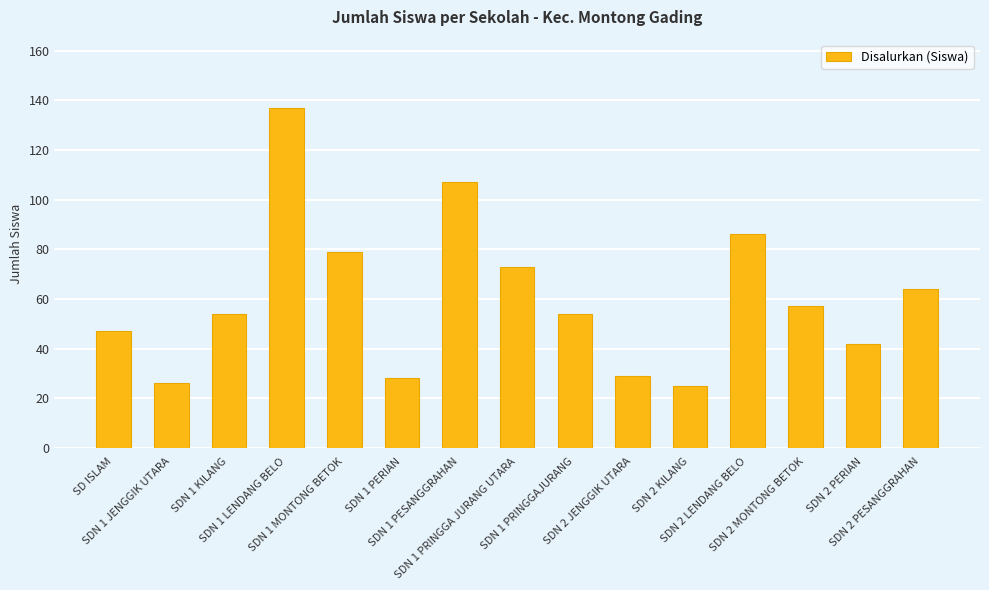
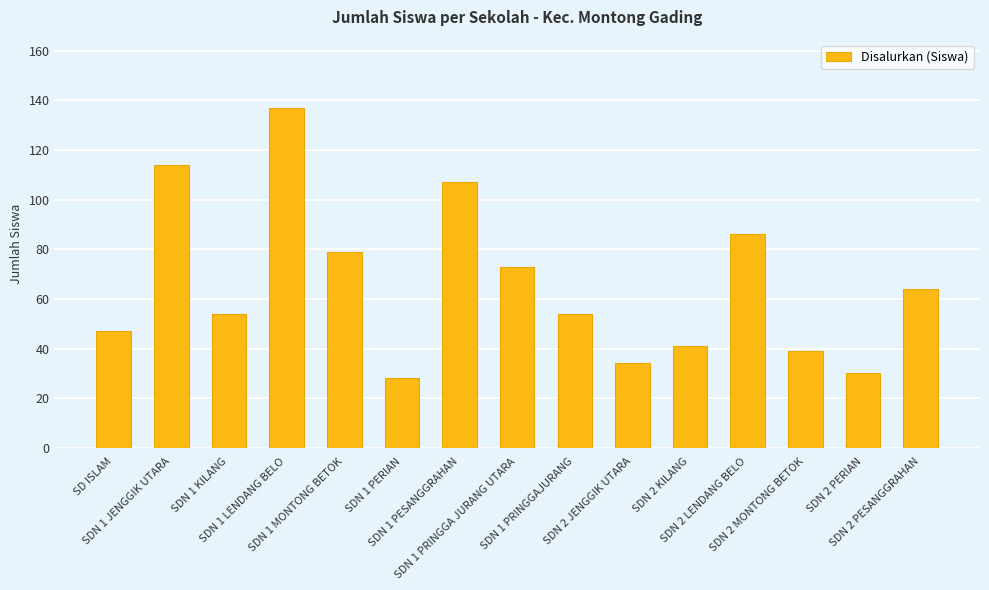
SDN 1 JENGGIK UTARA: 26 -> 114
SDN 2 JENGGIK UTARA: 29 -> 34
SDN 2 KILANG: 25 -> 41
SDN 2 MONTONG BETOK: 57 -> 39
SDN 2 PERIAN: 42 -> 30
